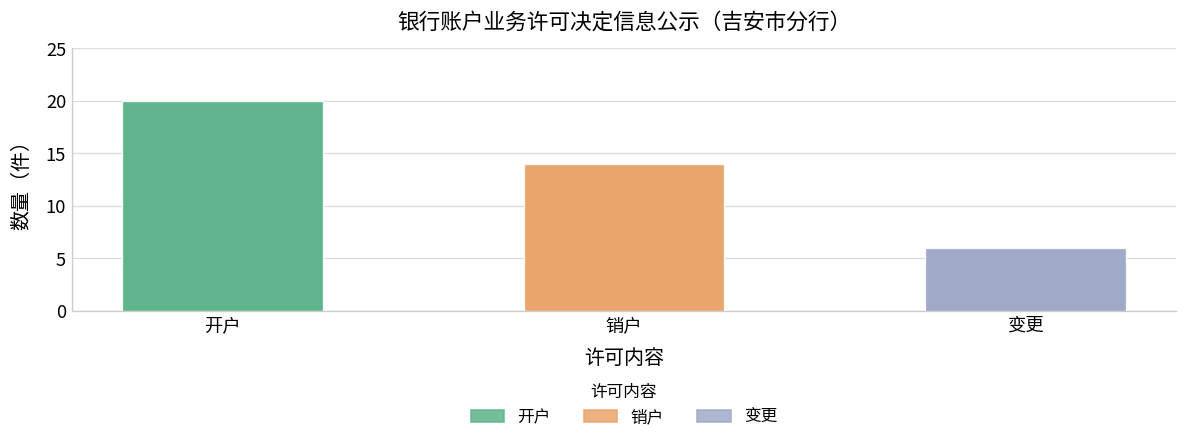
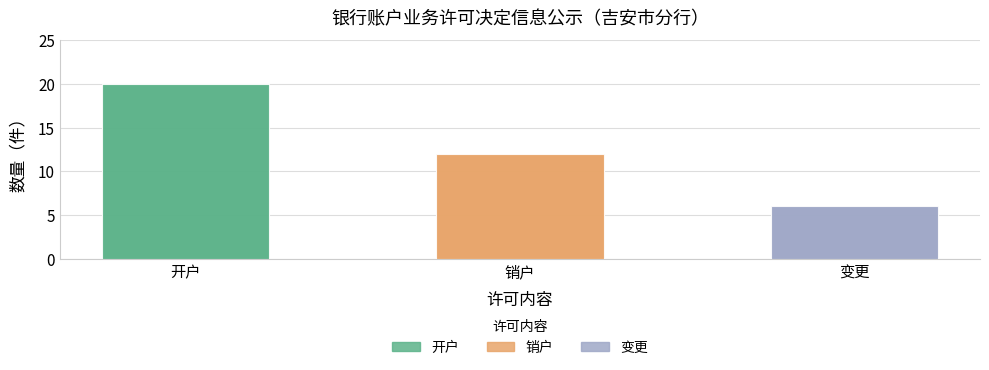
销户, 销户: 14 -> 12
